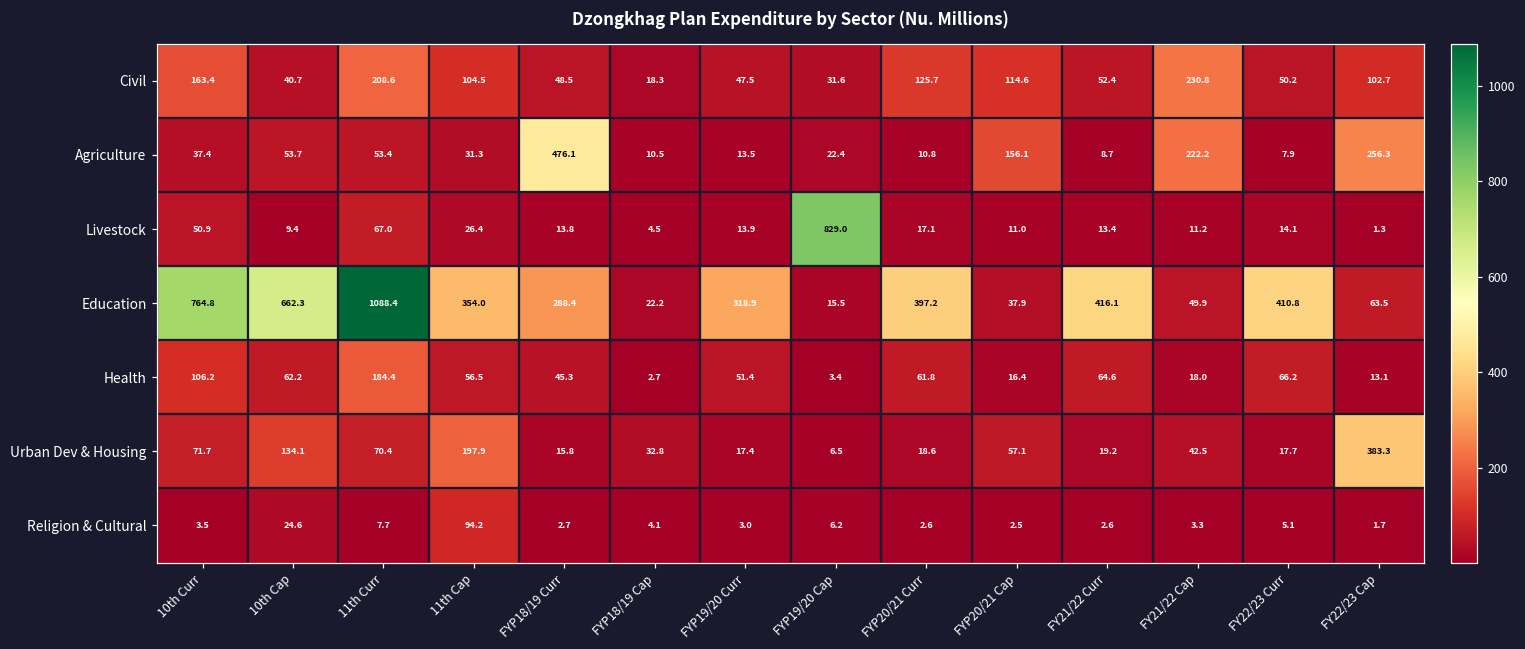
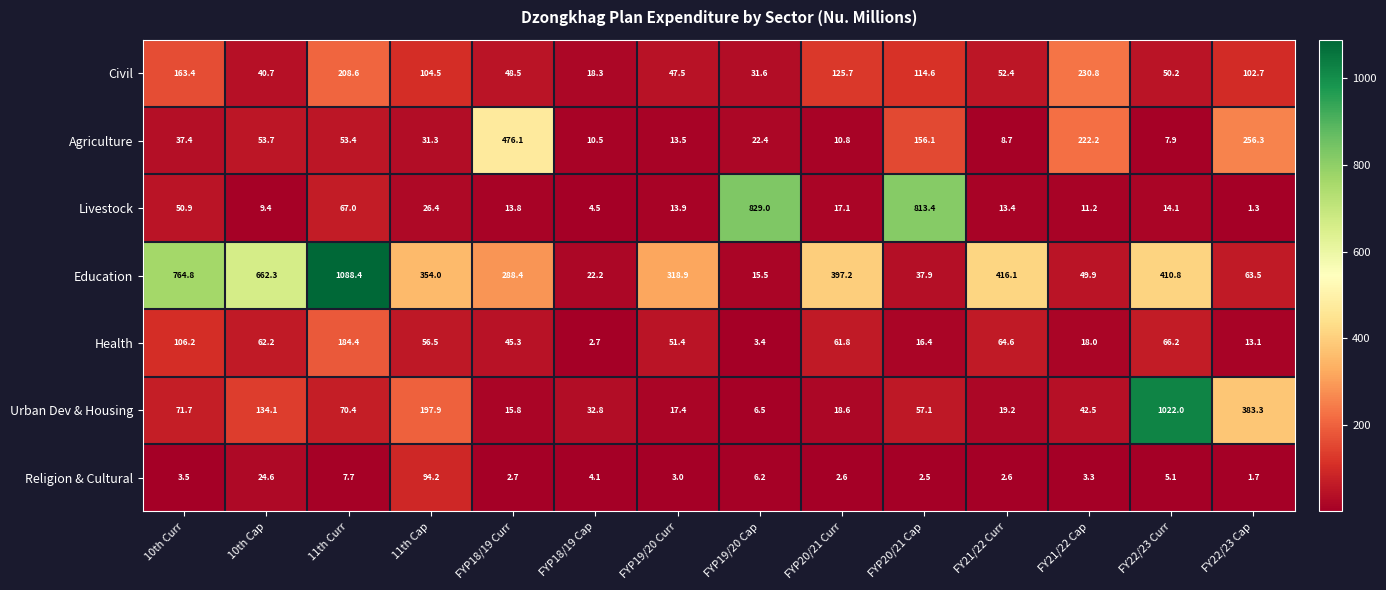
Livestock, FYP20/21 Cap: 11.0 -> 813.4
Urban Dev & Housing, FY22/23 Curr: 17.7 -> 1022.0
